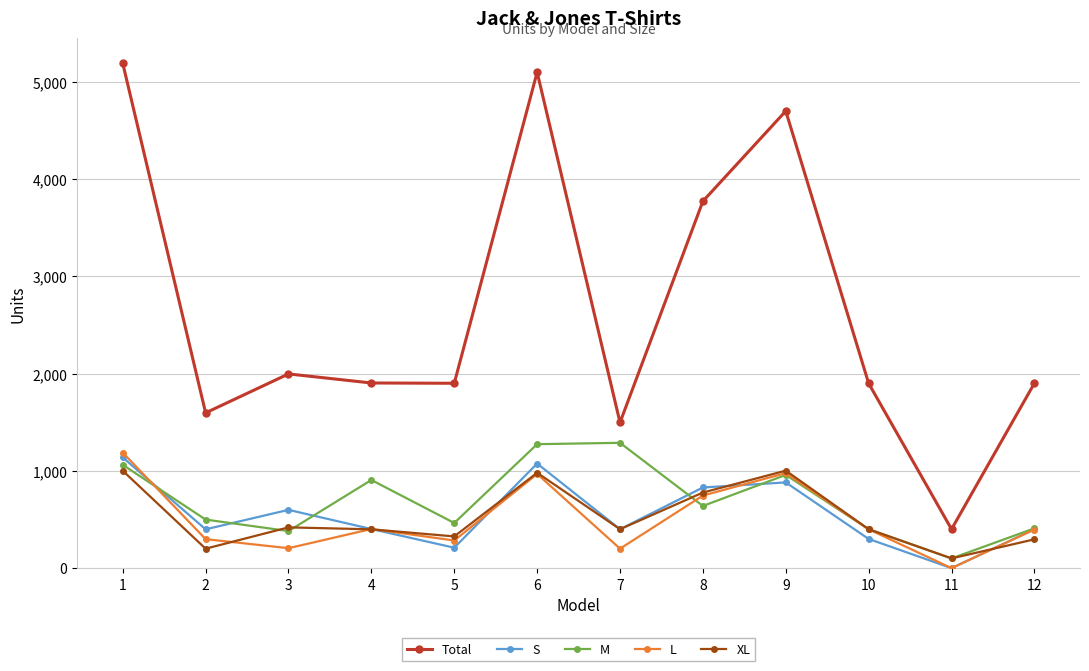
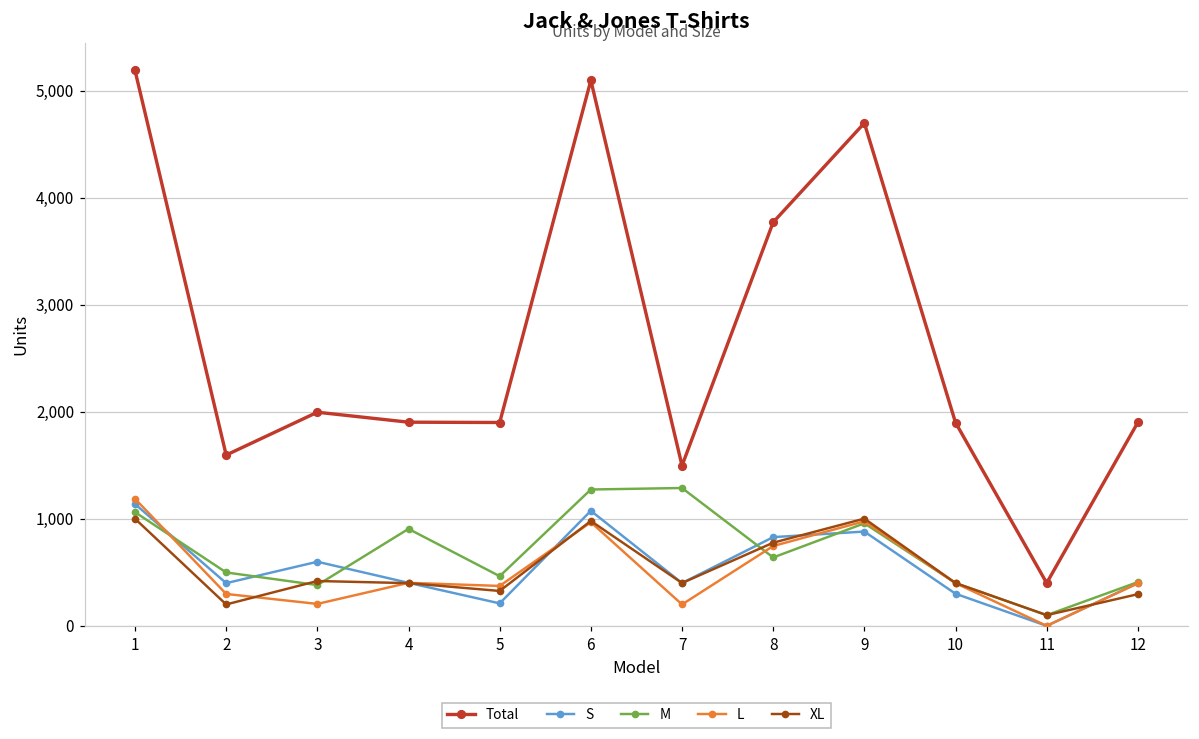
L, 5: 300 -> 400
